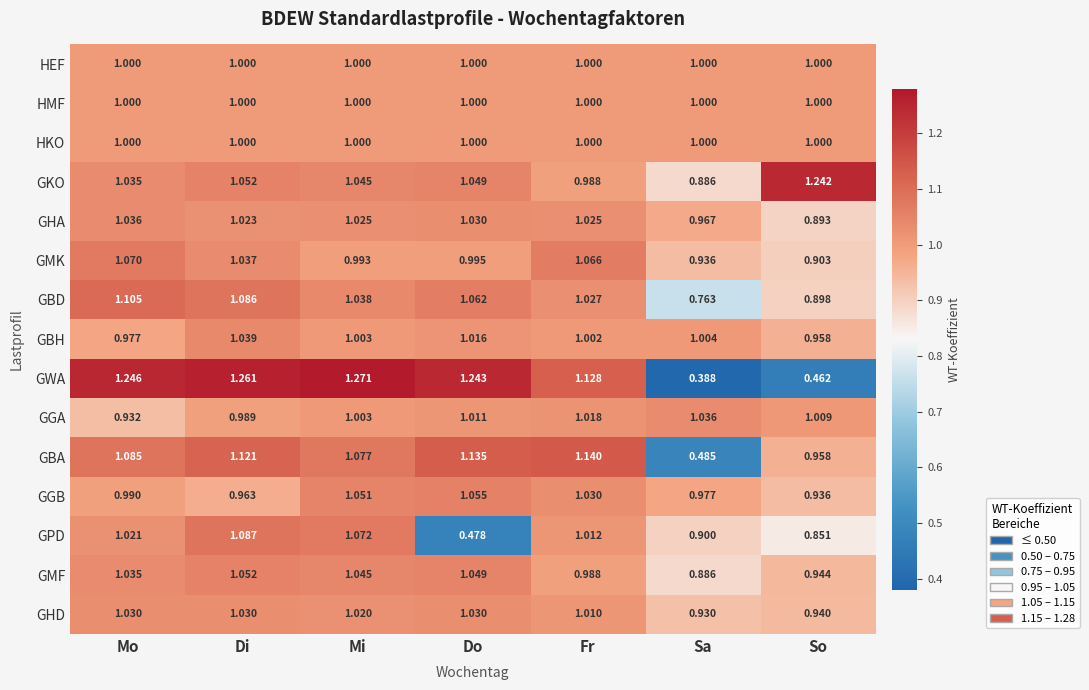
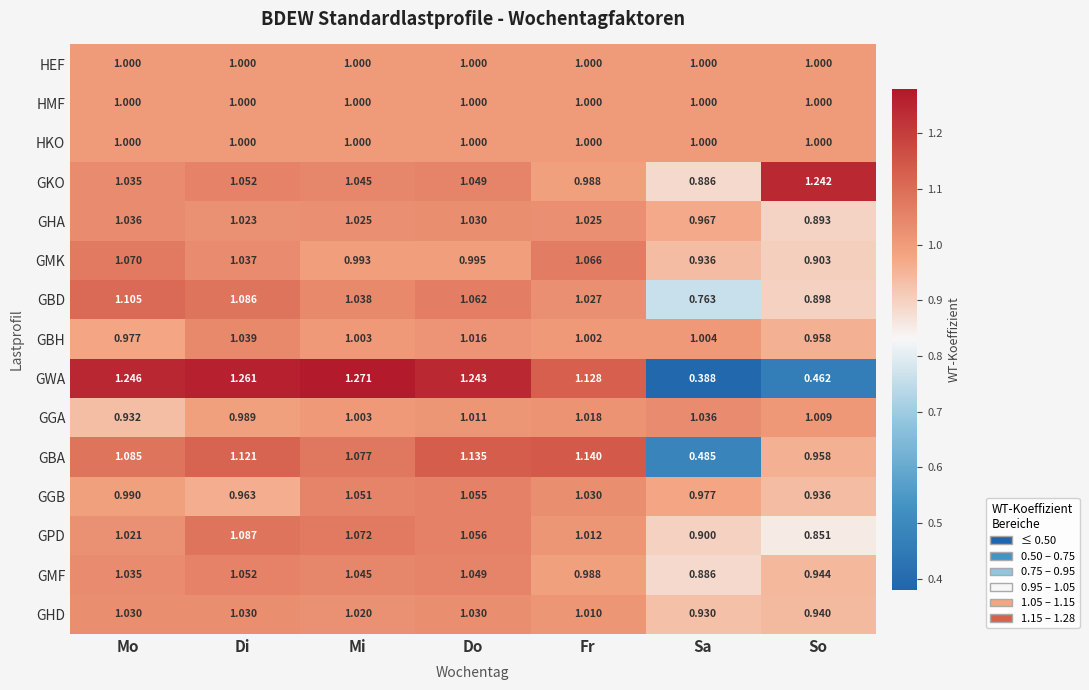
GPD, Do: 0.478 -> 1.056
